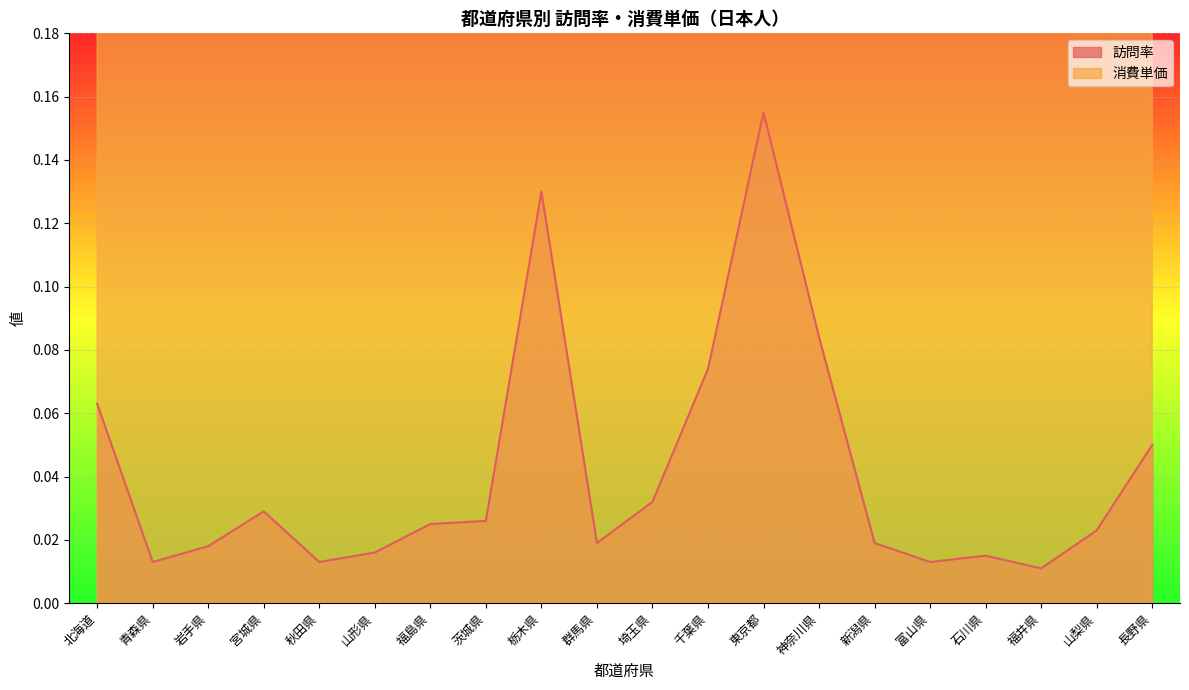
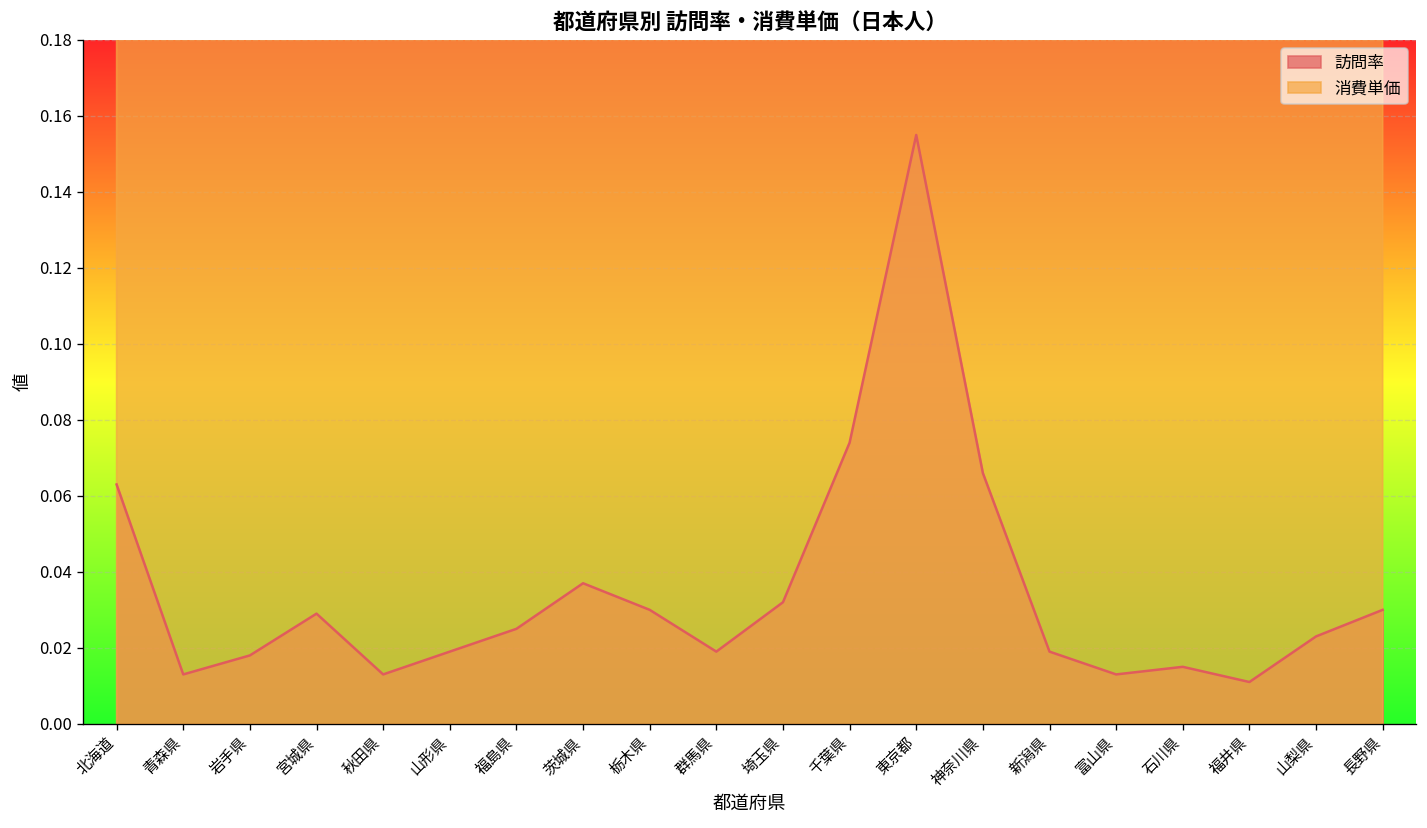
訪問率, 山形県: 0.016 -> 0.019
訪問率, 茨城県: 0.026 -> 0.037
訪問率, 栃木県: 0.13 -> 0.03
訪問率, 神奈川県: 0.084 -> 0.066
訪問率, 長野県: 0.05 -> 0.03
